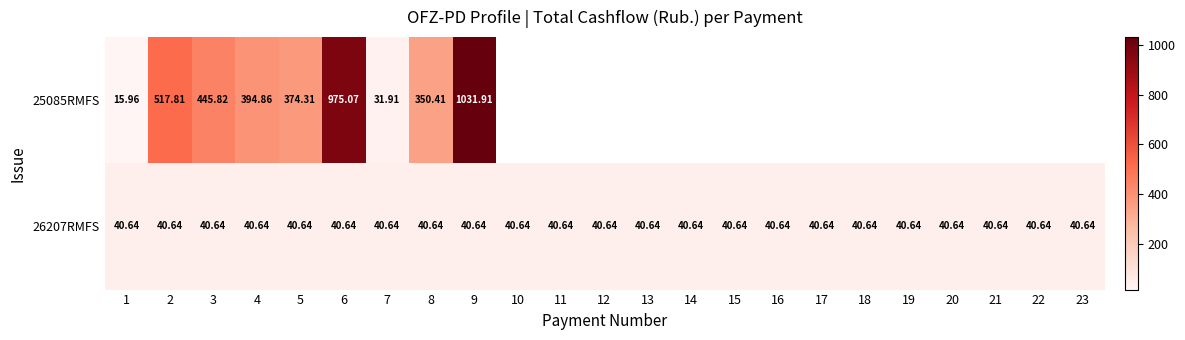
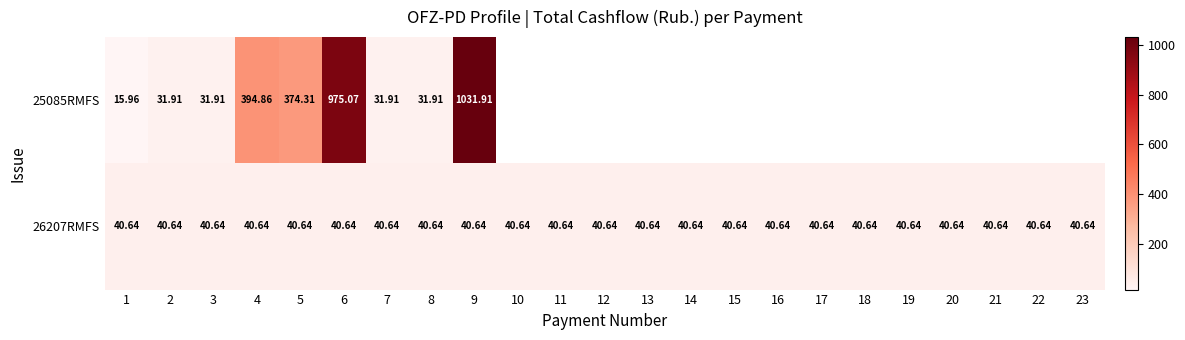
25085RMFS, 2: 517.81 -> 31.91
25085RMFS, 3: 445.82 -> 31.91
25085RMFS, 8: 350.41 -> 31.91
